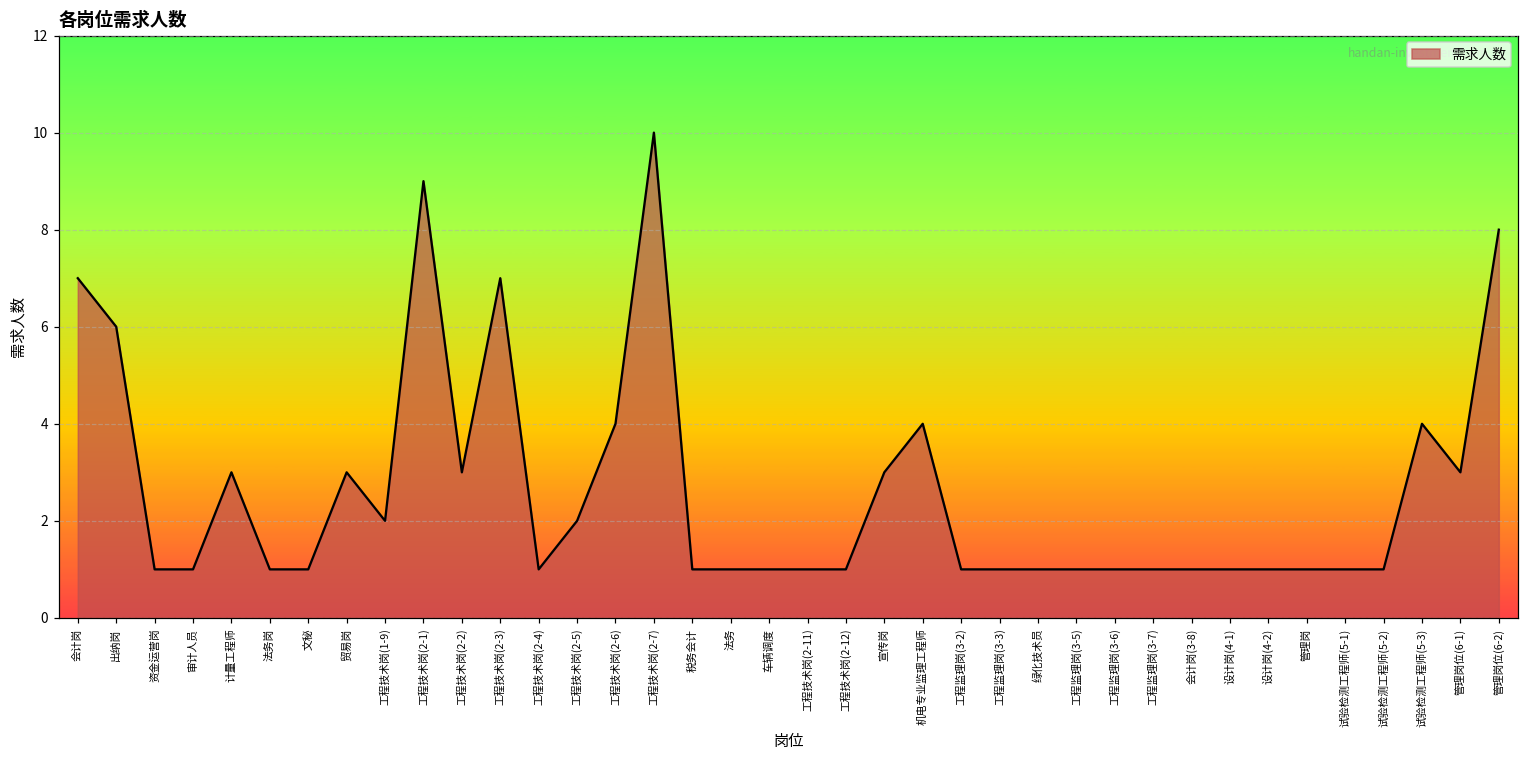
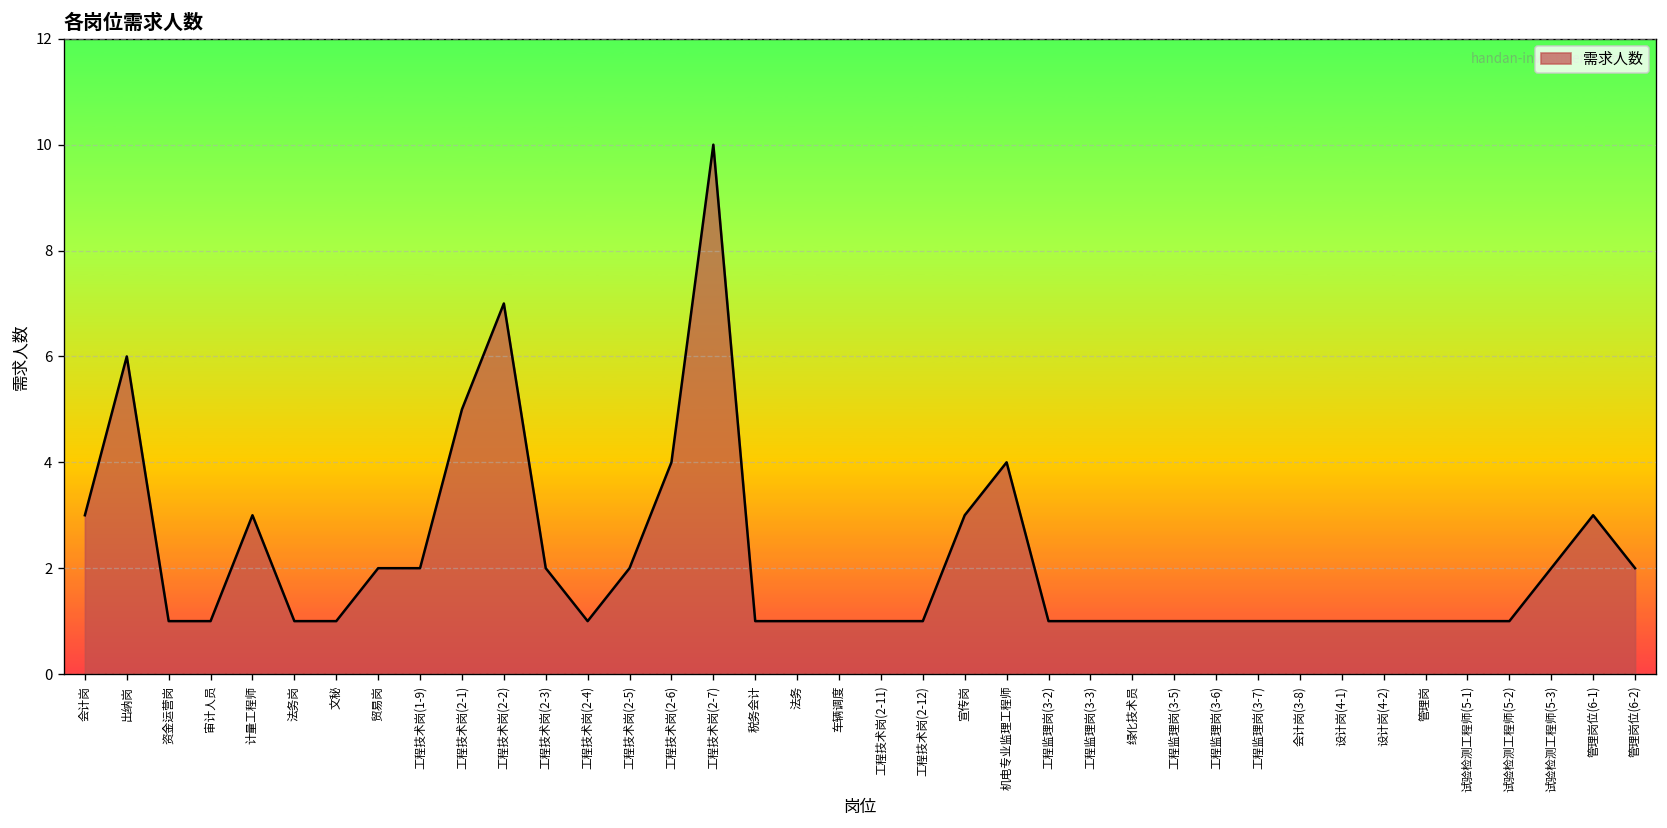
会计岗: 7 -> 3
贸易岗: 3 -> 2
工程技术岗(2-1): 9 -> 5
工程技术岗(2-2): 3 -> 7
工程技术岗(2-3): 7 -> 2
试验检测工程师(5-3): 4 -> 2
管理岗位(6-2): 8 -> 2
